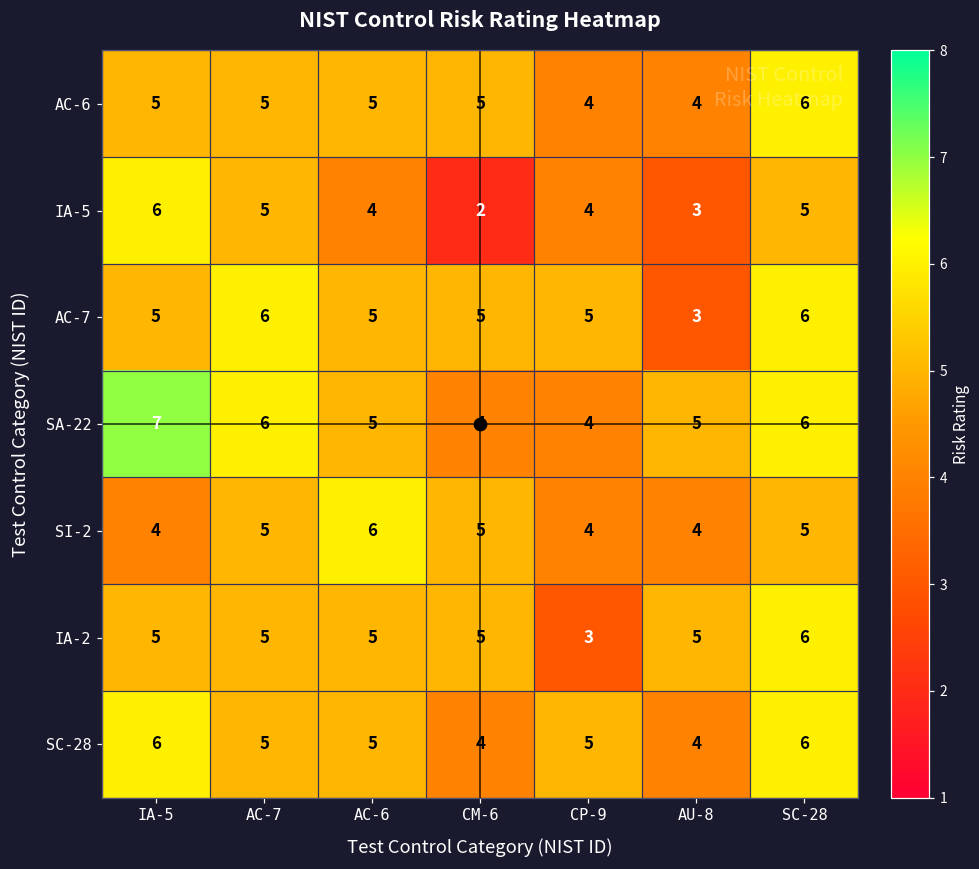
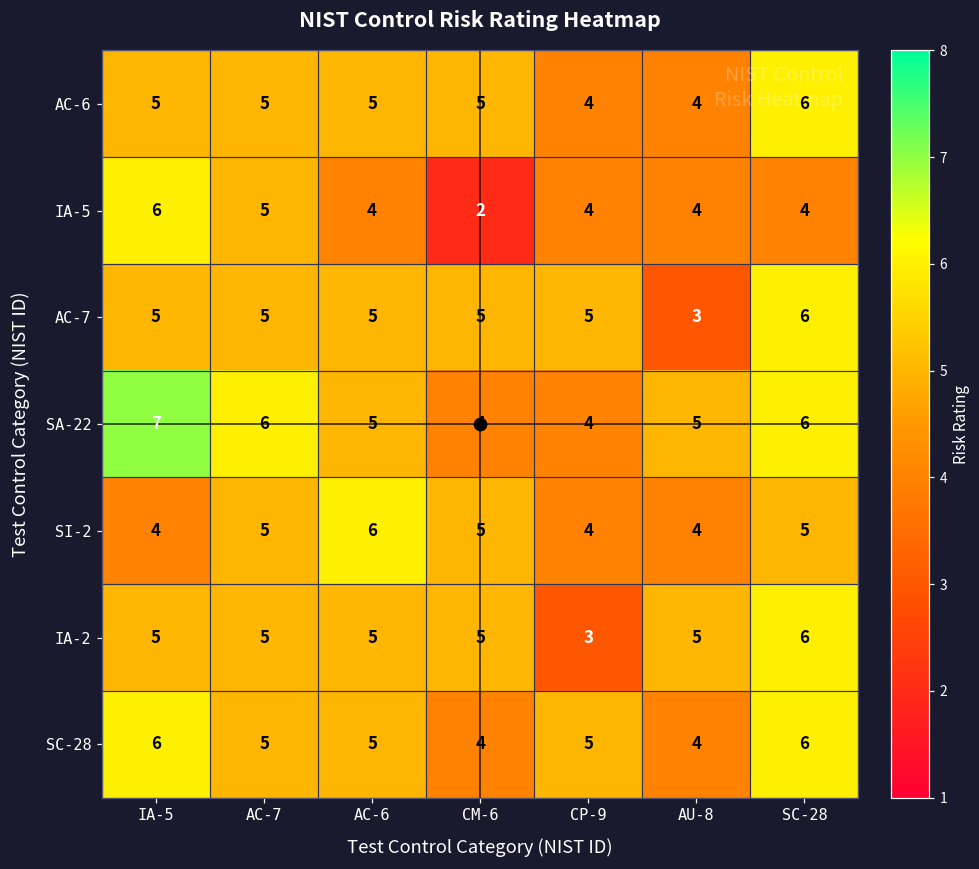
IA-5, AU-8: 3 -> 4
IA-5, SC-28: 5 -> 4
AC-7, AC-7: 6 -> 5
